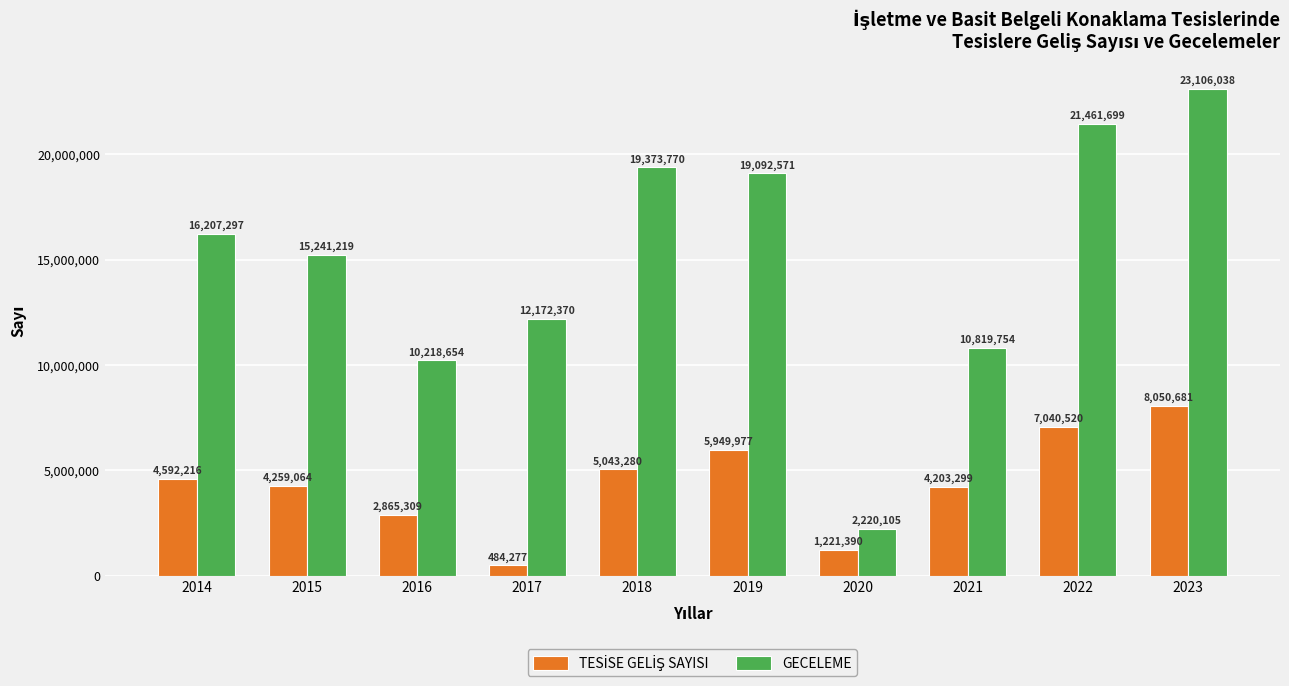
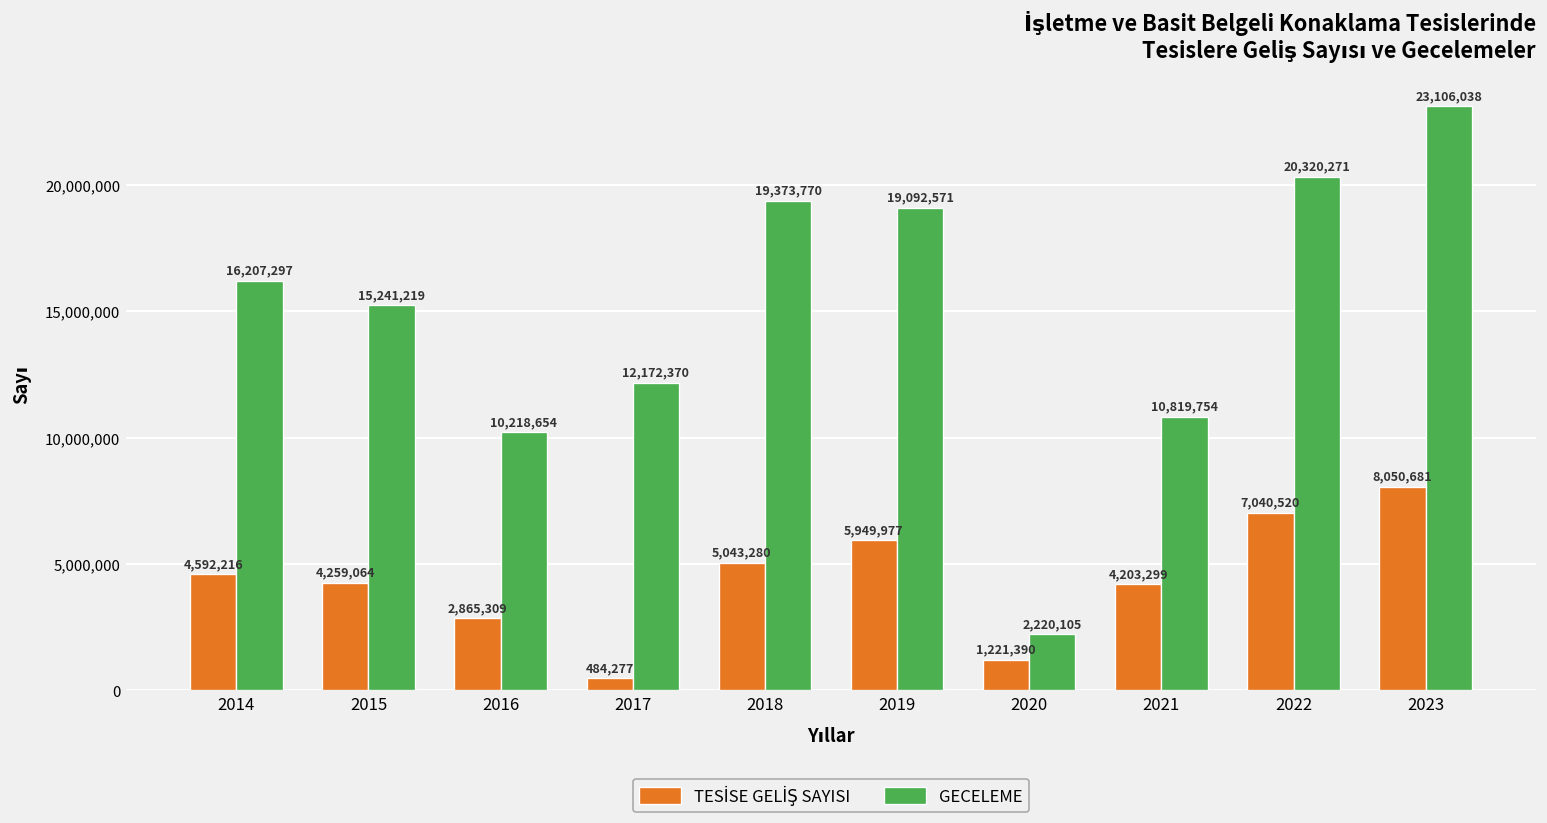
GECELEME, 2022: 21,461,699 -> 20,320,271
